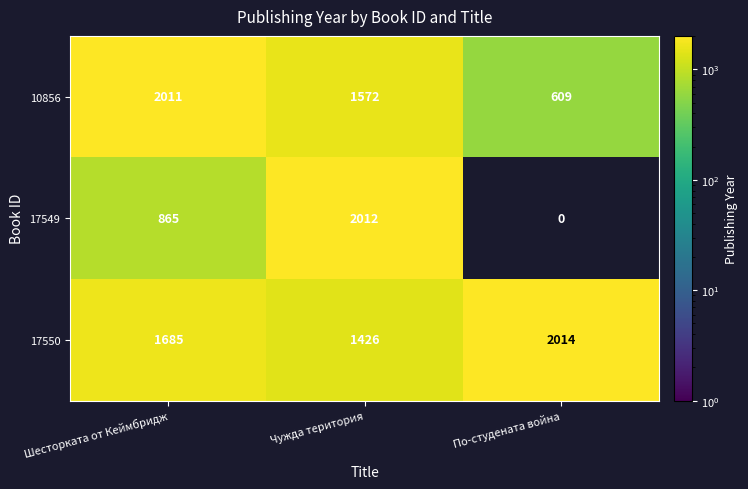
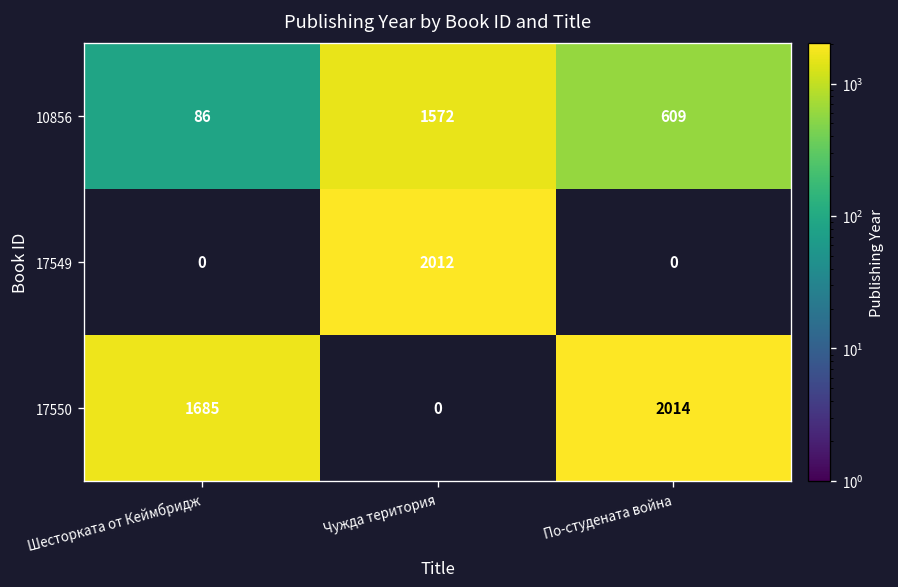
10856, Шесторката от Кеймбридж: 2011 -> 86
17549, Шесторката от Кеймбридж: 865 -> 0
17550, Чужда територия: 1426 -> 0
